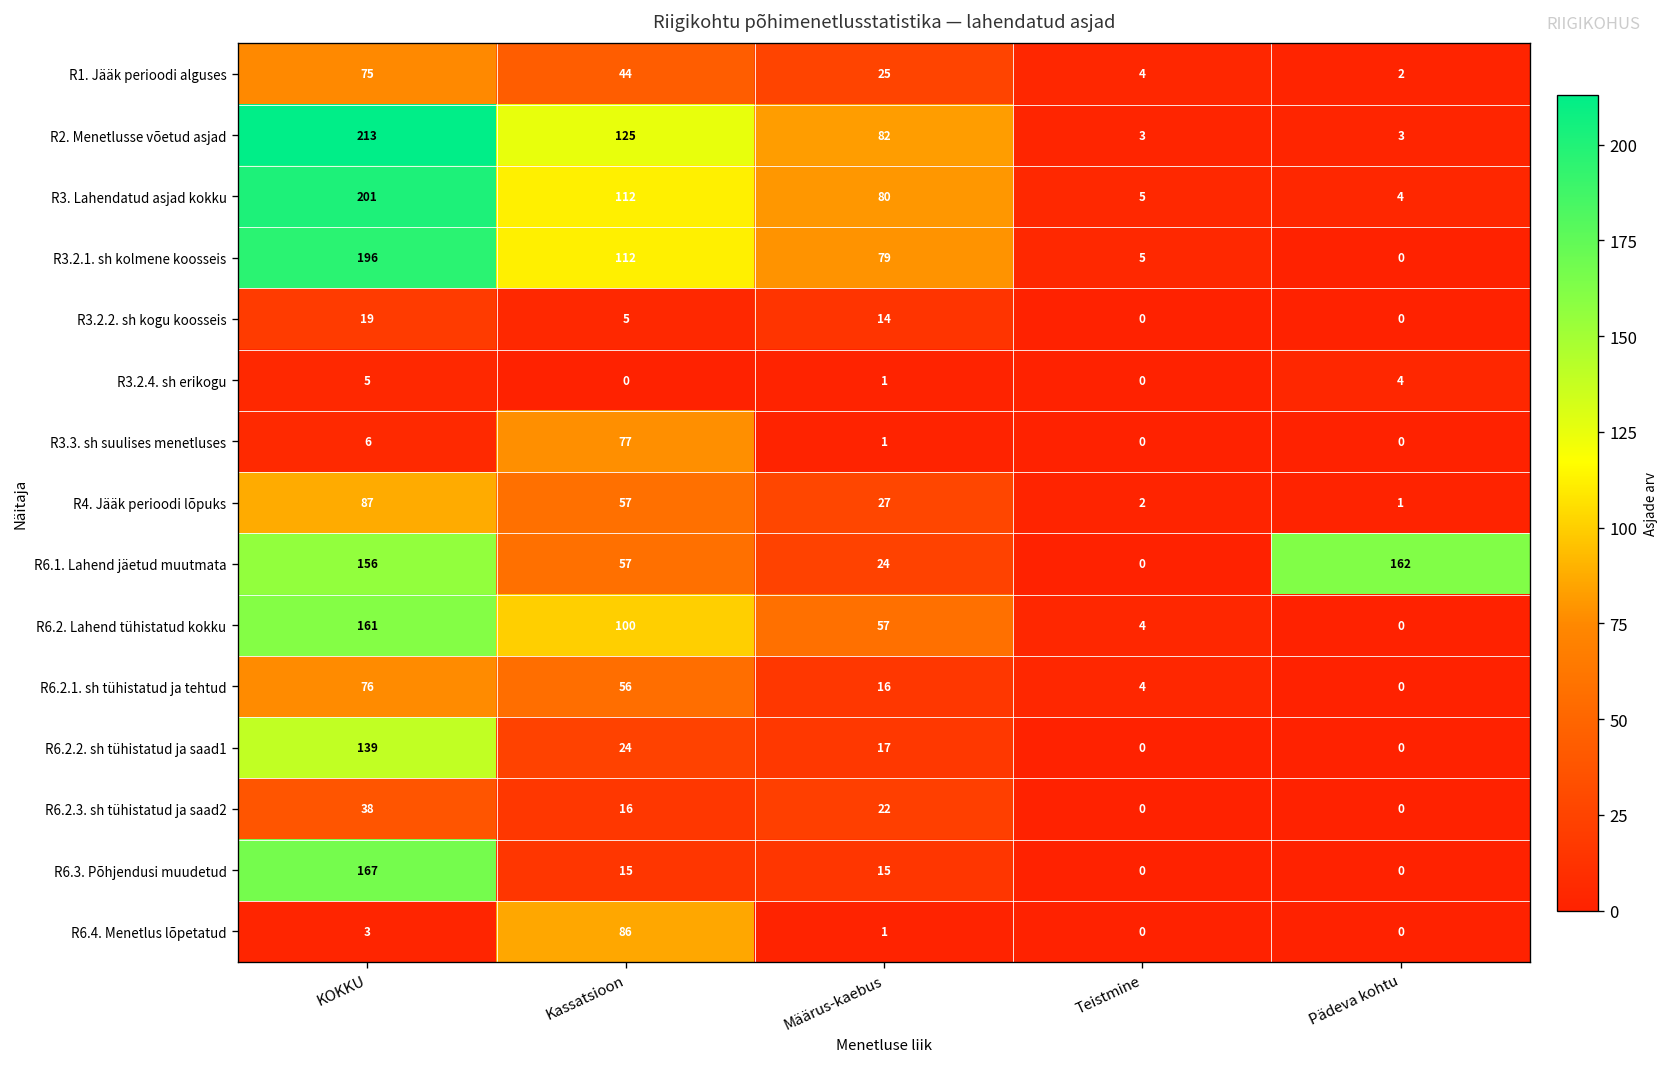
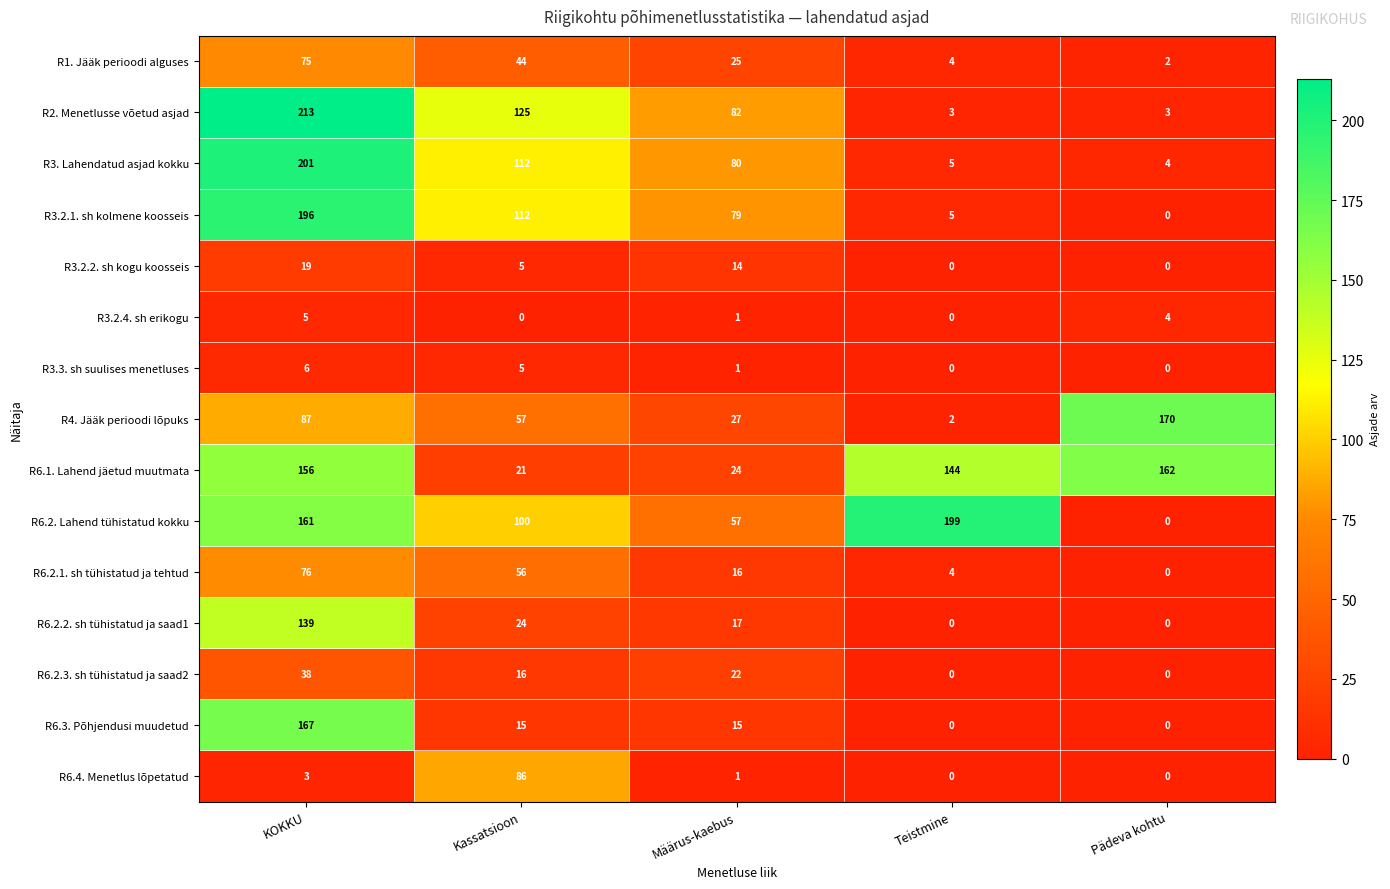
R3.3. sh suulises menetluses, Kassatsioon: 77 -> 5
R4. Jääk perioodi lõpuks, Pädeva kohtu: 1 -> 170
R6.1. Lahend jäetud muutmata, Kassatsioon: 57 -> 21
R6.1. Lahend jäetud muutmata, Teistmine: 0 -> 144
R6.2. Lahend tühistatud kokku, Teistmine: 4 -> 199
